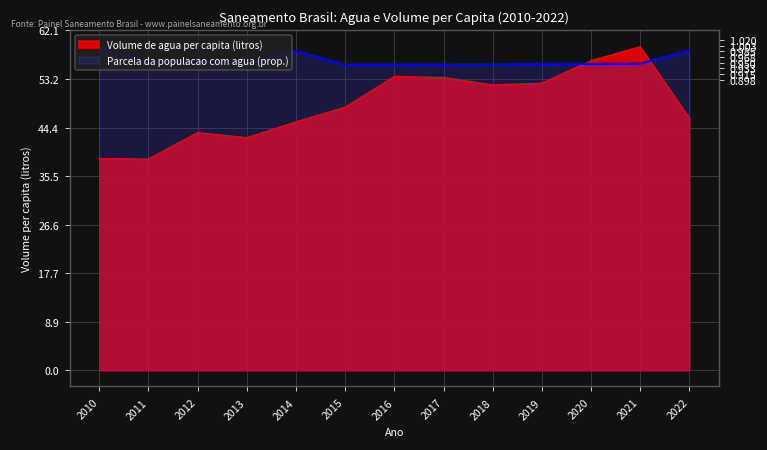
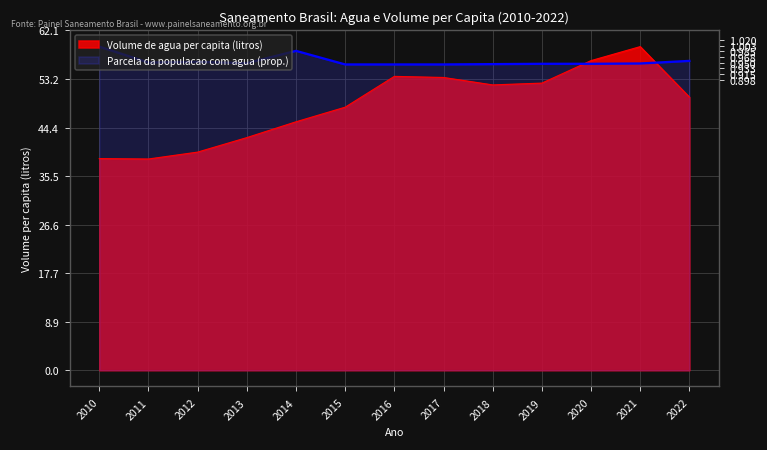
Volume de agua per capita (litros), 2012: 43 -> 40
Volume de agua per capita (litros), 2022: 46 -> 50
Parcela da populacao com agua (prop.), 2022: 58 -> 57
